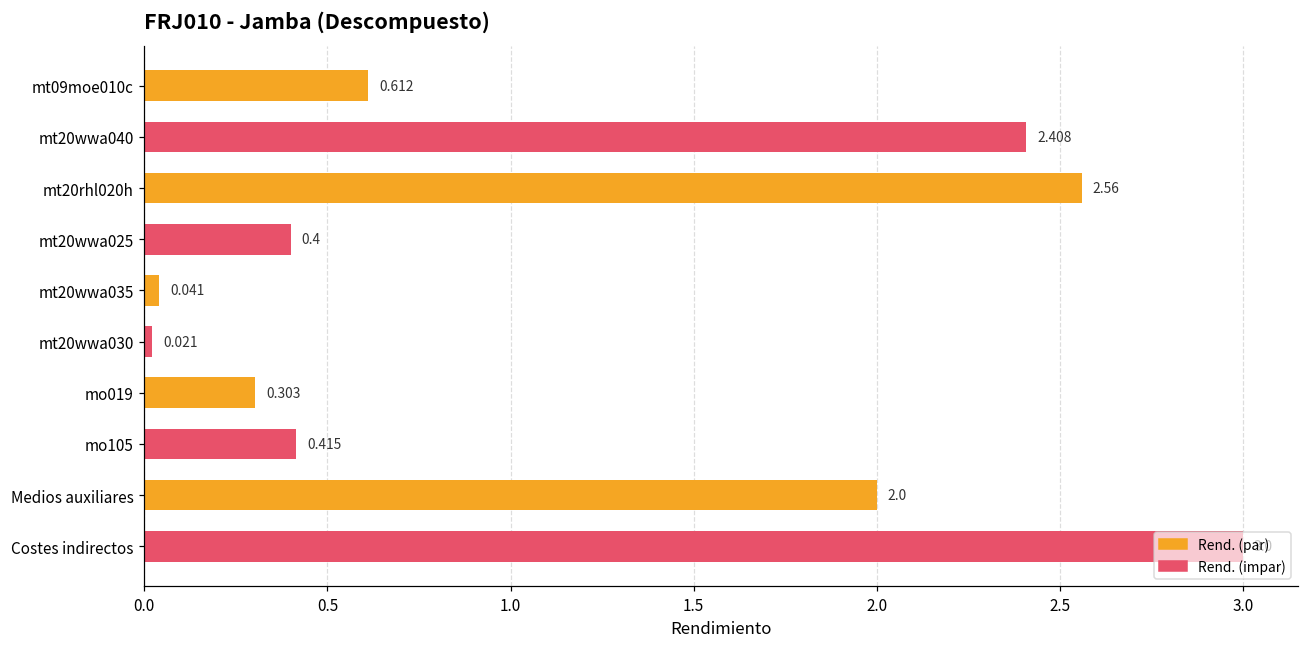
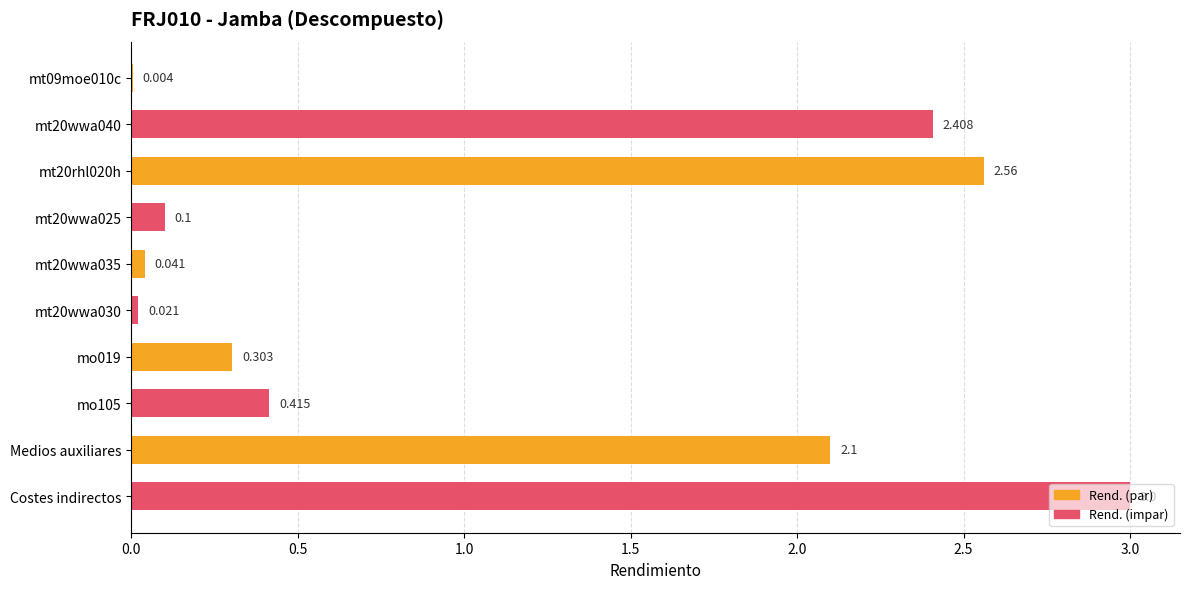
mt09moe010c: 0.612 -> 0.004
mt20wwa025: 0.4 -> 0.1
Medios auxiliares: 2.0 -> 2.1
